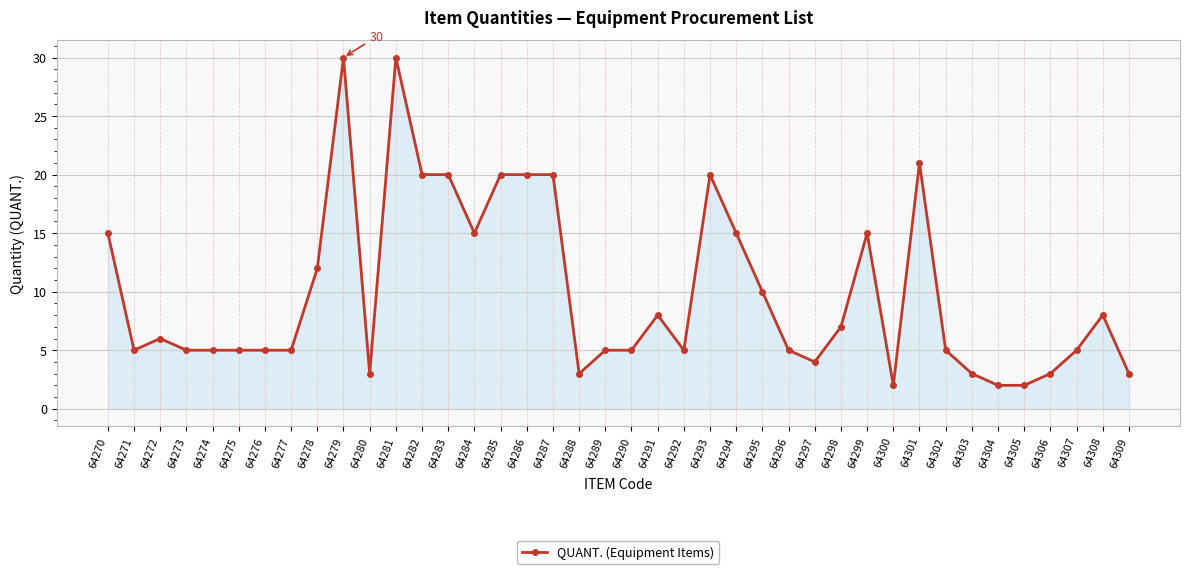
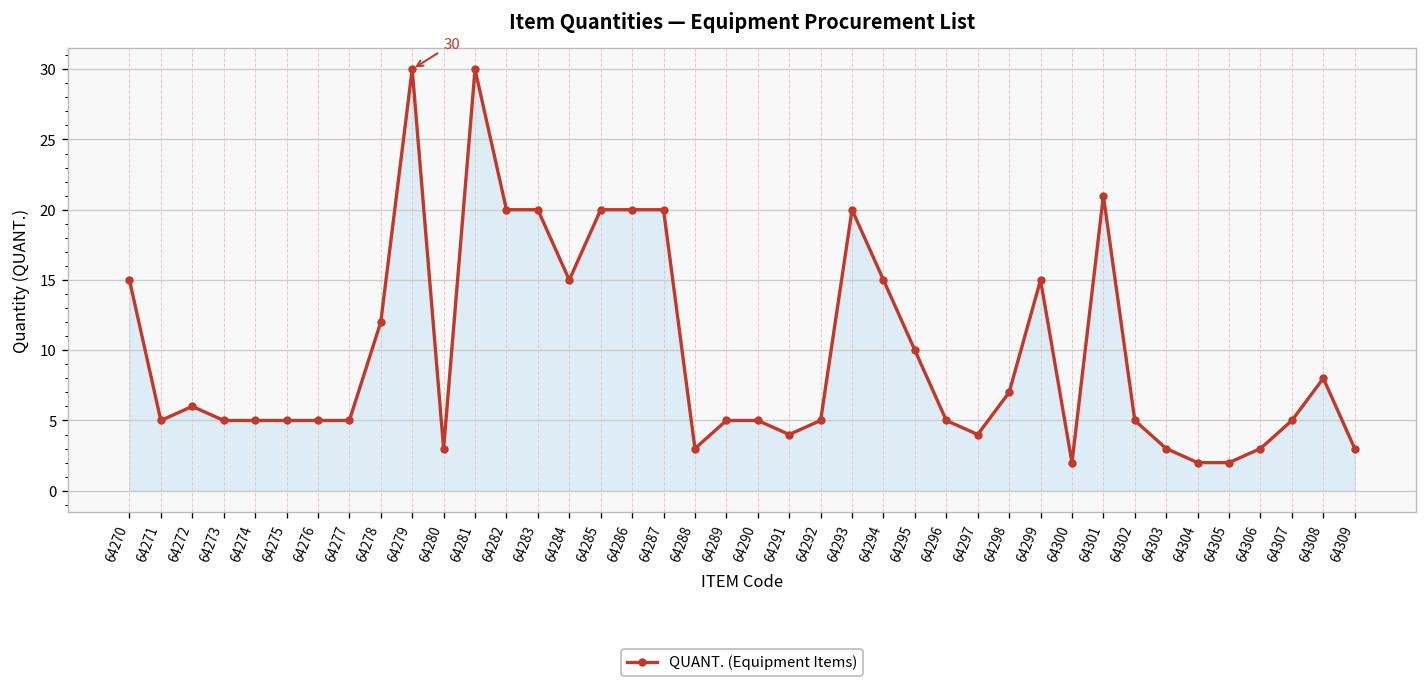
64291: 8 -> 4
